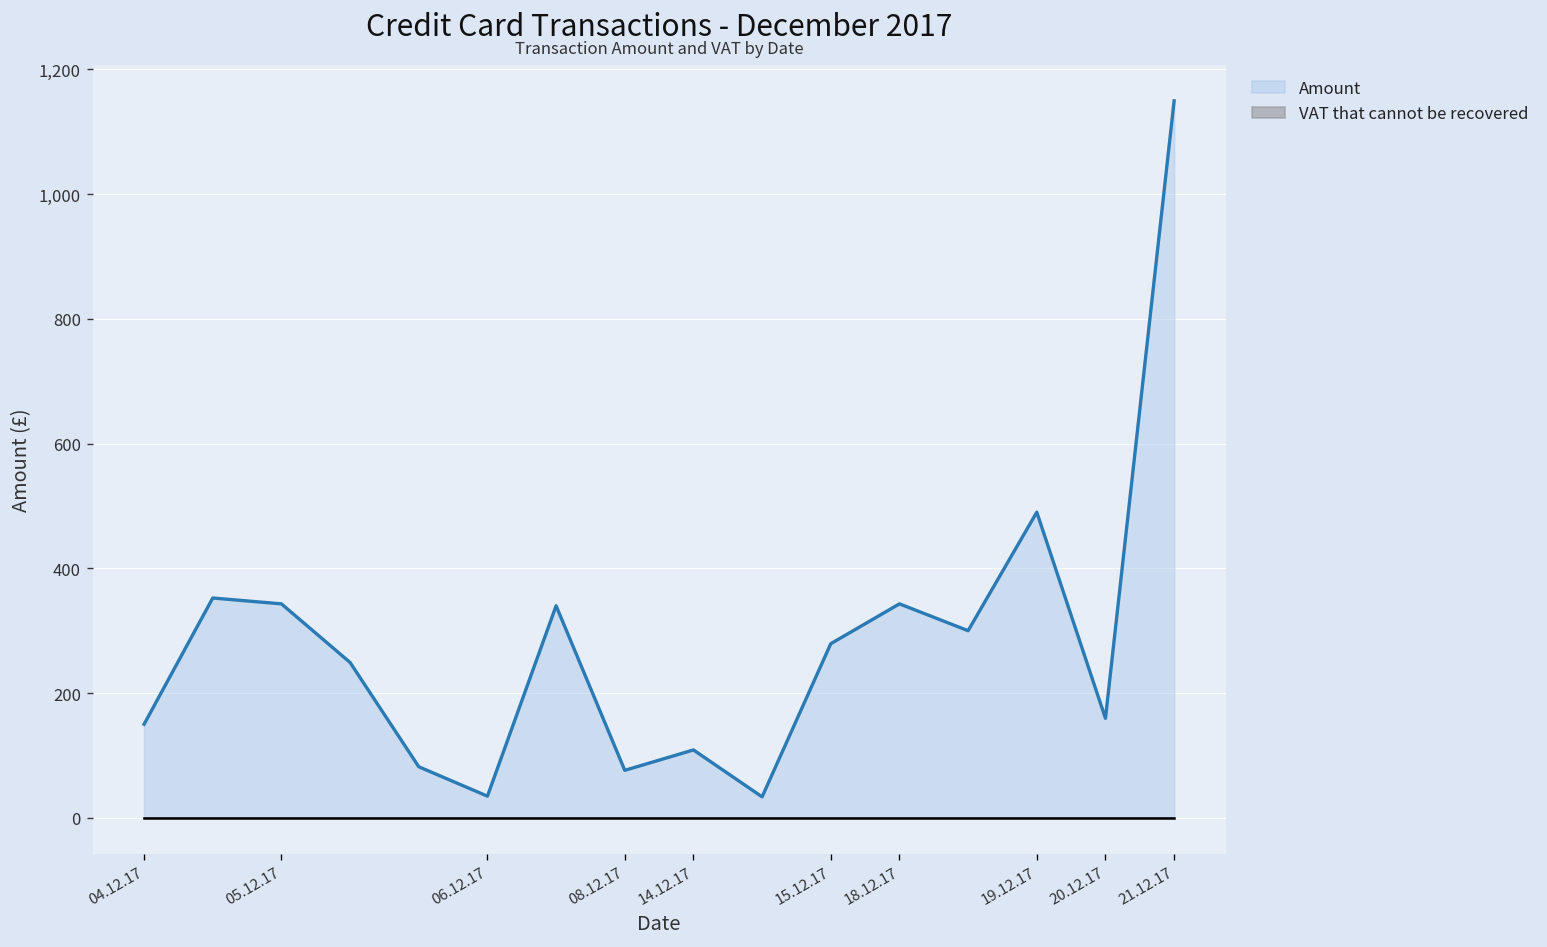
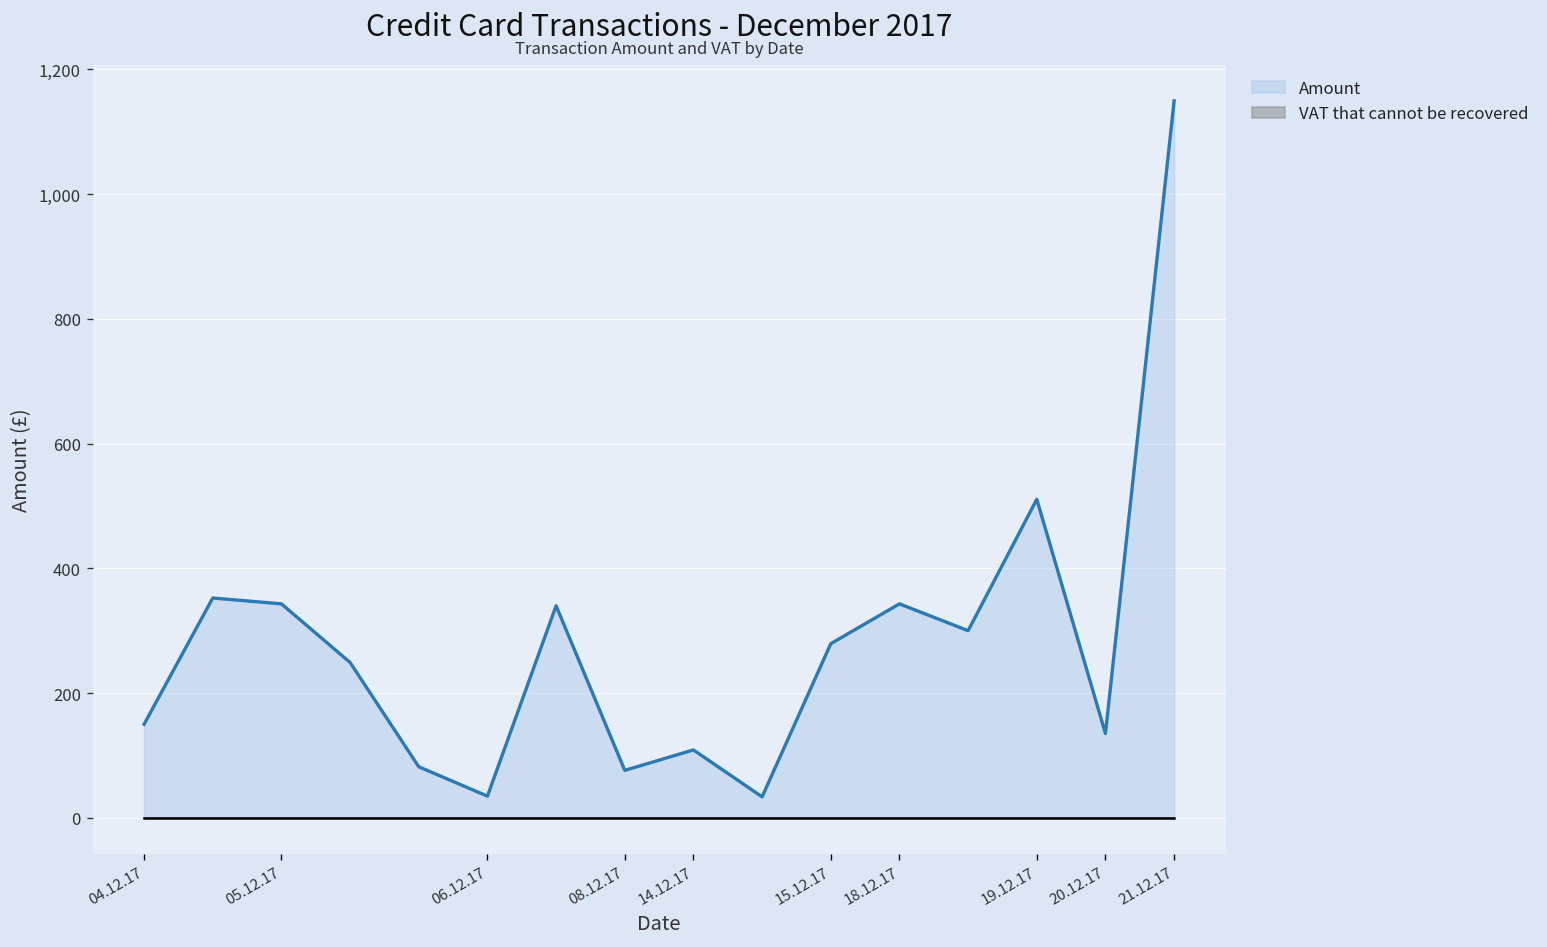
Amount, 19.12.17: 490 -> 510
Amount, 20.12.17: 160 -> 130
